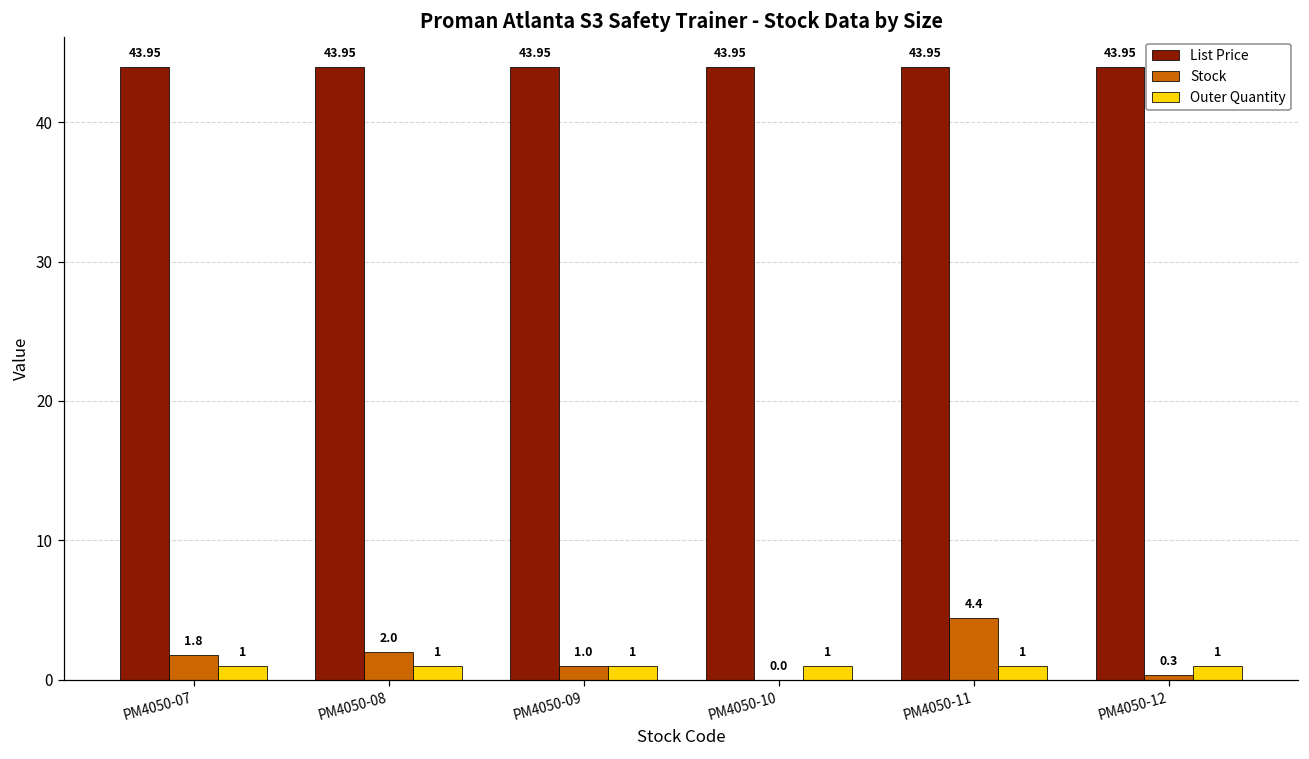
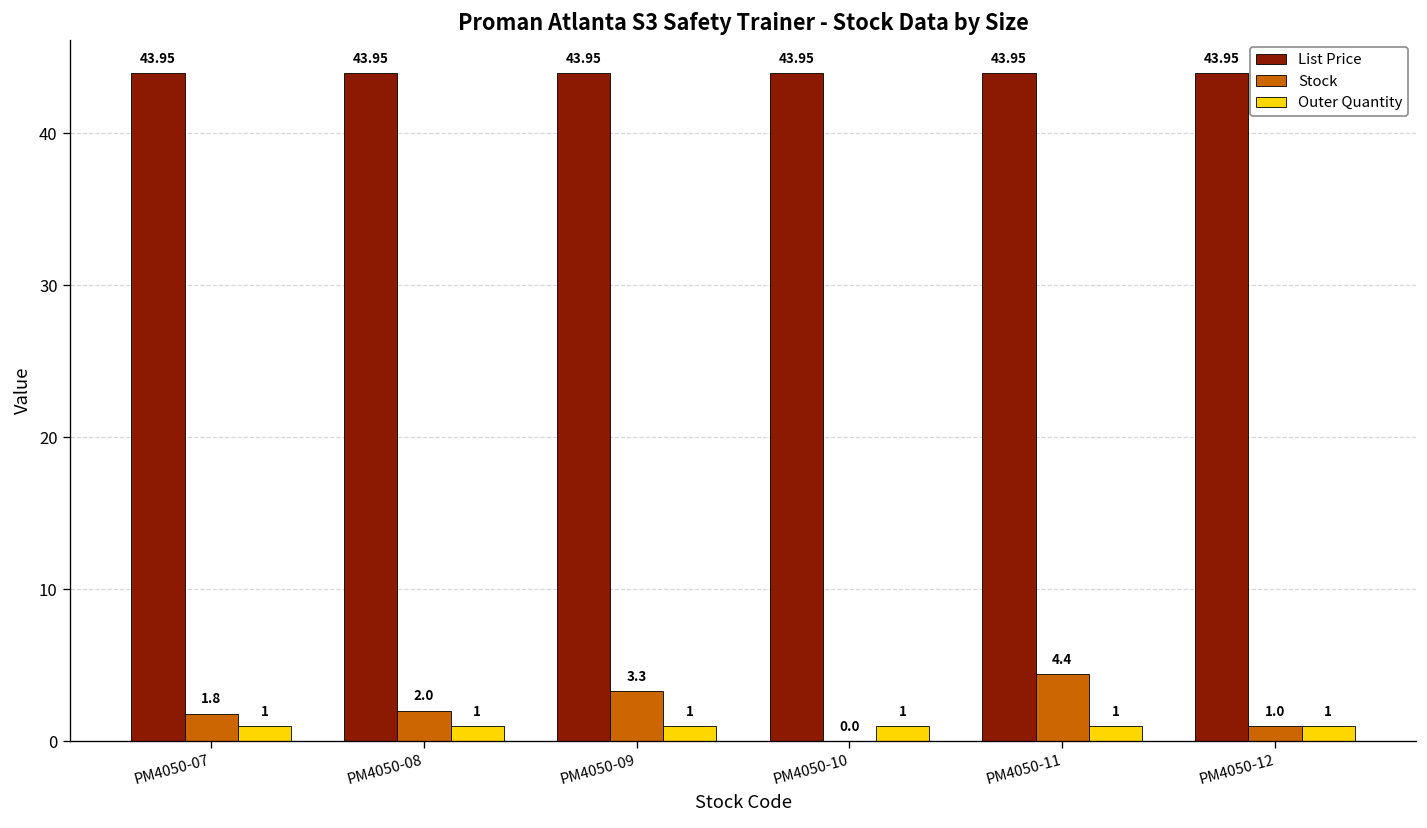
Stock, PM4050-09: 1.0 -> 3.3
Stock, PM4050-12: 0.3 -> 1.0
